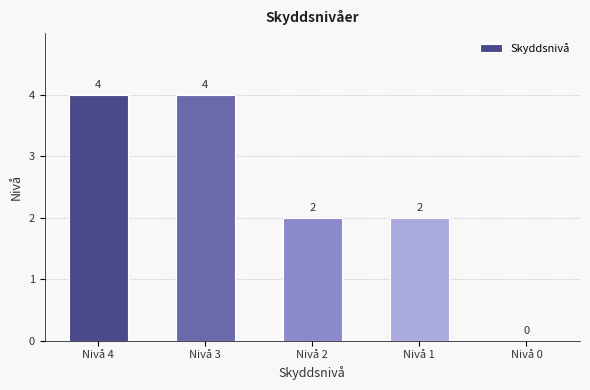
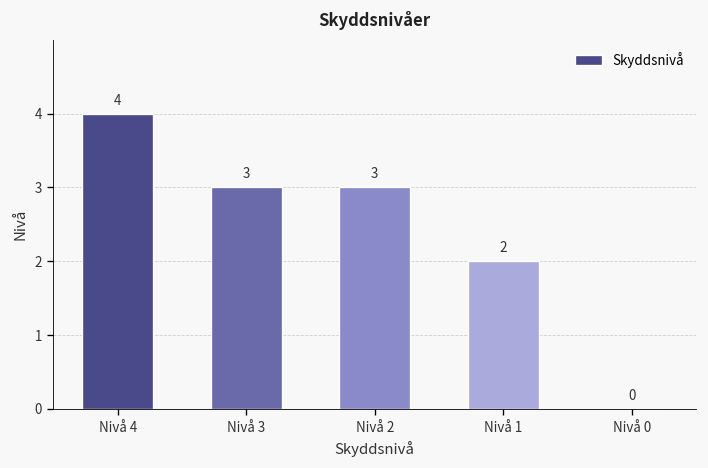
Nivå 3: 4 -> 3
Nivå 2: 2 -> 3
